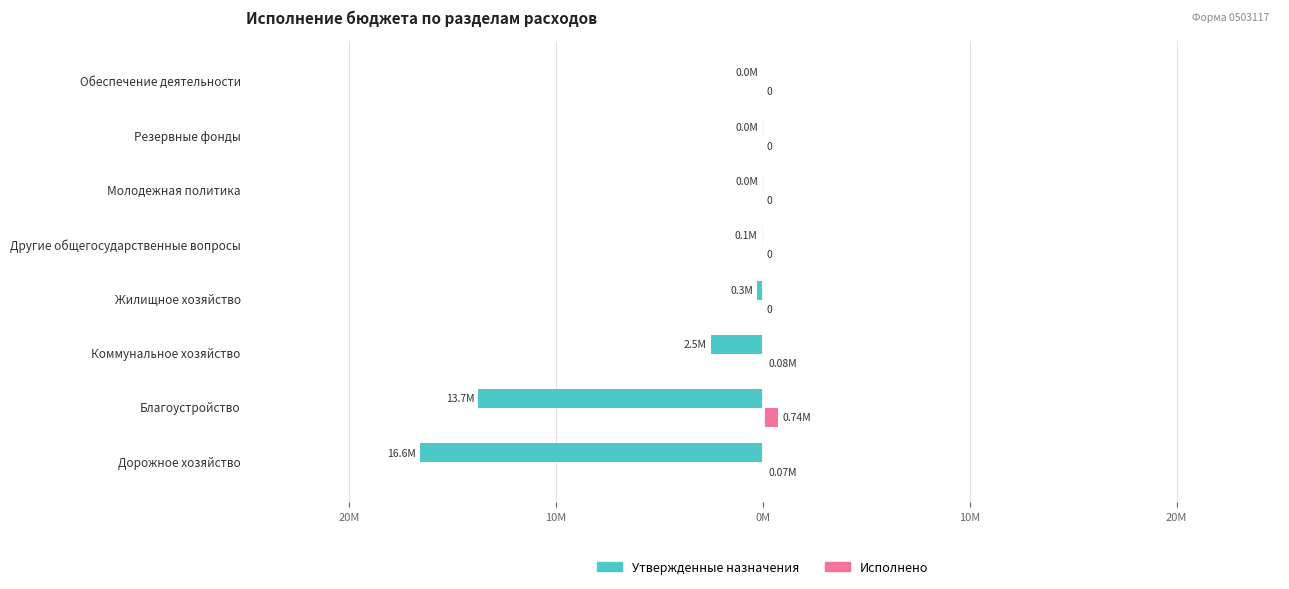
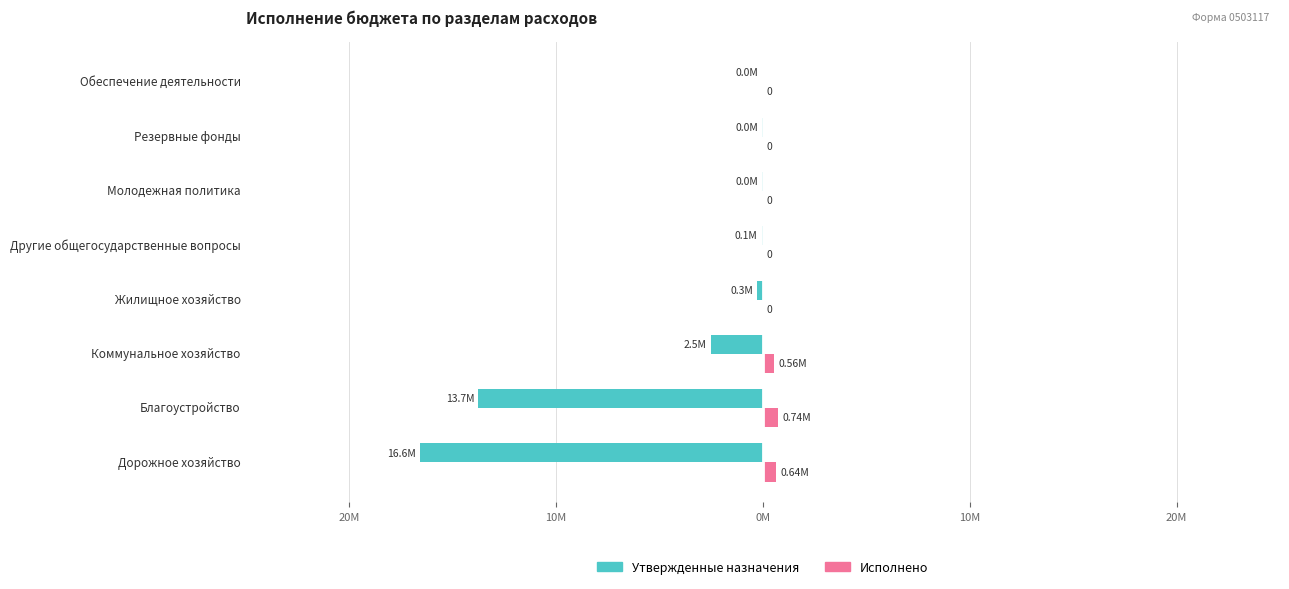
Исполнено, Коммунальное хозяйство: 0.08M -> 0.56M
Исполнено, Дорожное хозяйство: 0.07M -> 0.64M
